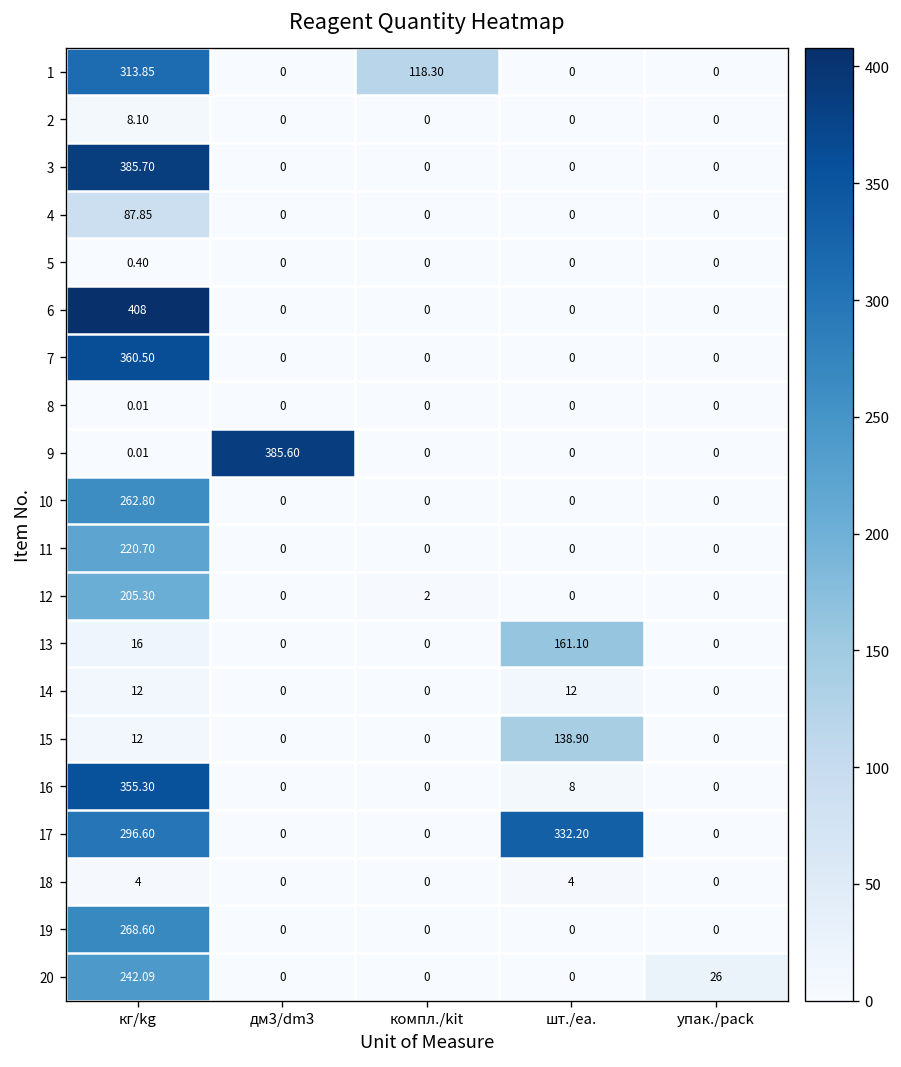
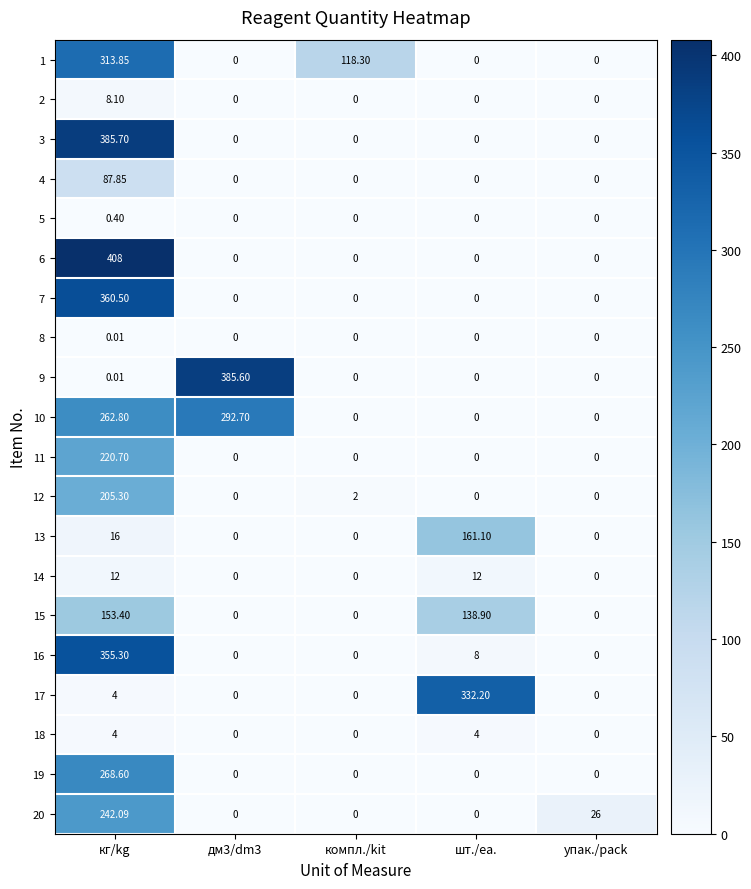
10, дм3/dm3: 0 -> 292.70
15, кг/kg: 12 -> 153.40
17, кг/kg: 296.60 -> 4
